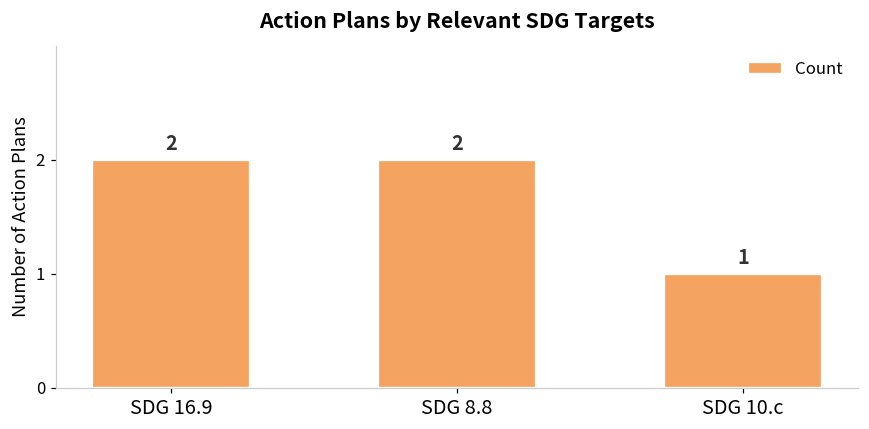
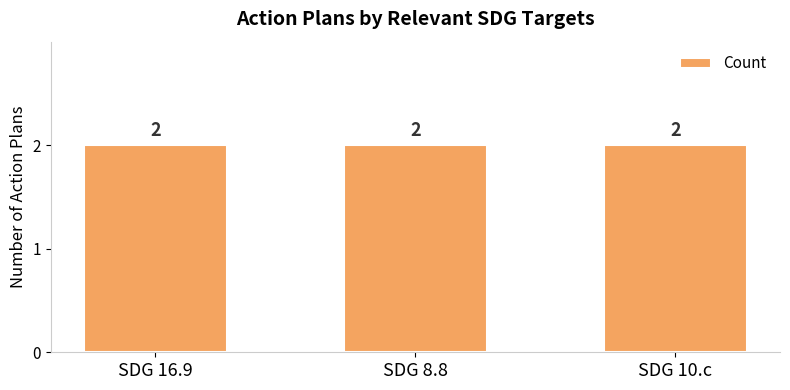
SDG 10.c: 1 -> 2
